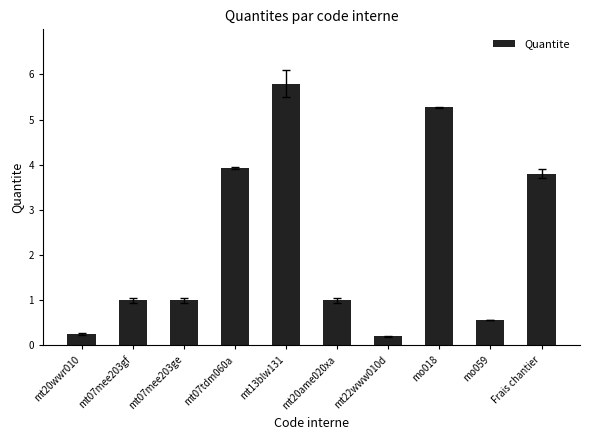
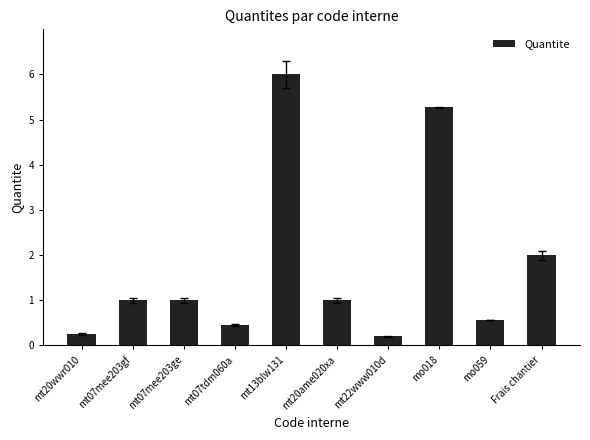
Quantite, mt07tdm060a: 3.9 -> 0.5
Quantite, mt13blw131: 5.8 -> 6.0
Quantite, Frais chantier: 3.8 -> 2.0
